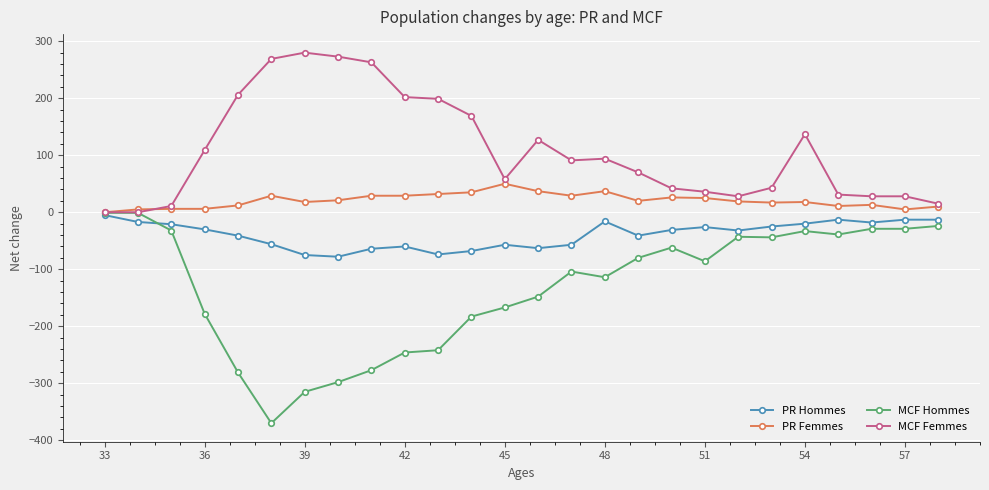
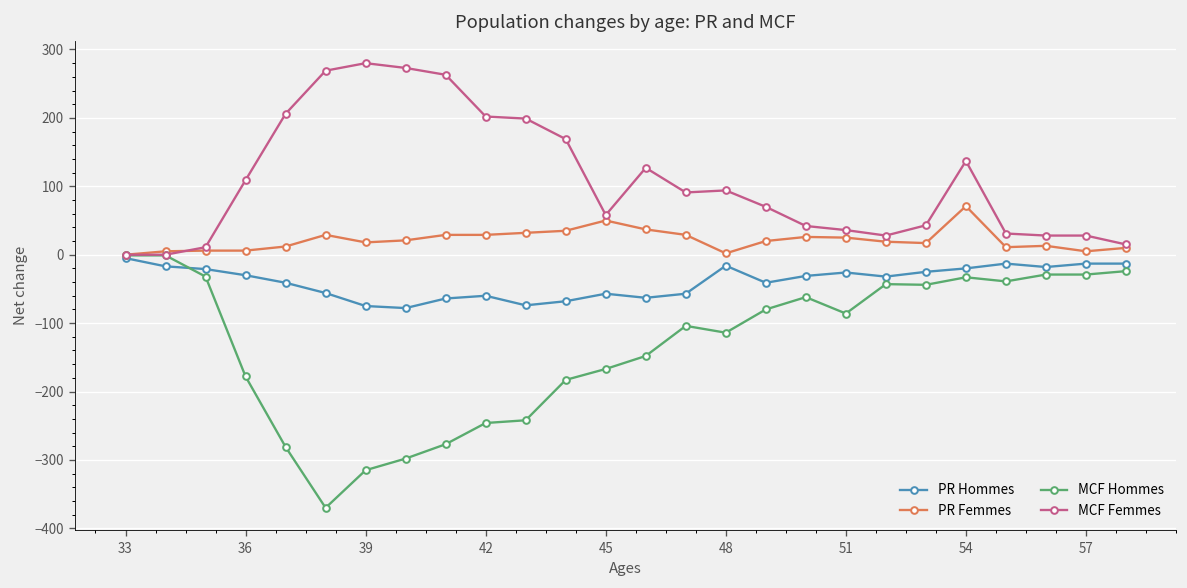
PR Femmes, 48: 40 -> 0
PR Femmes, 54: 20 -> 70
